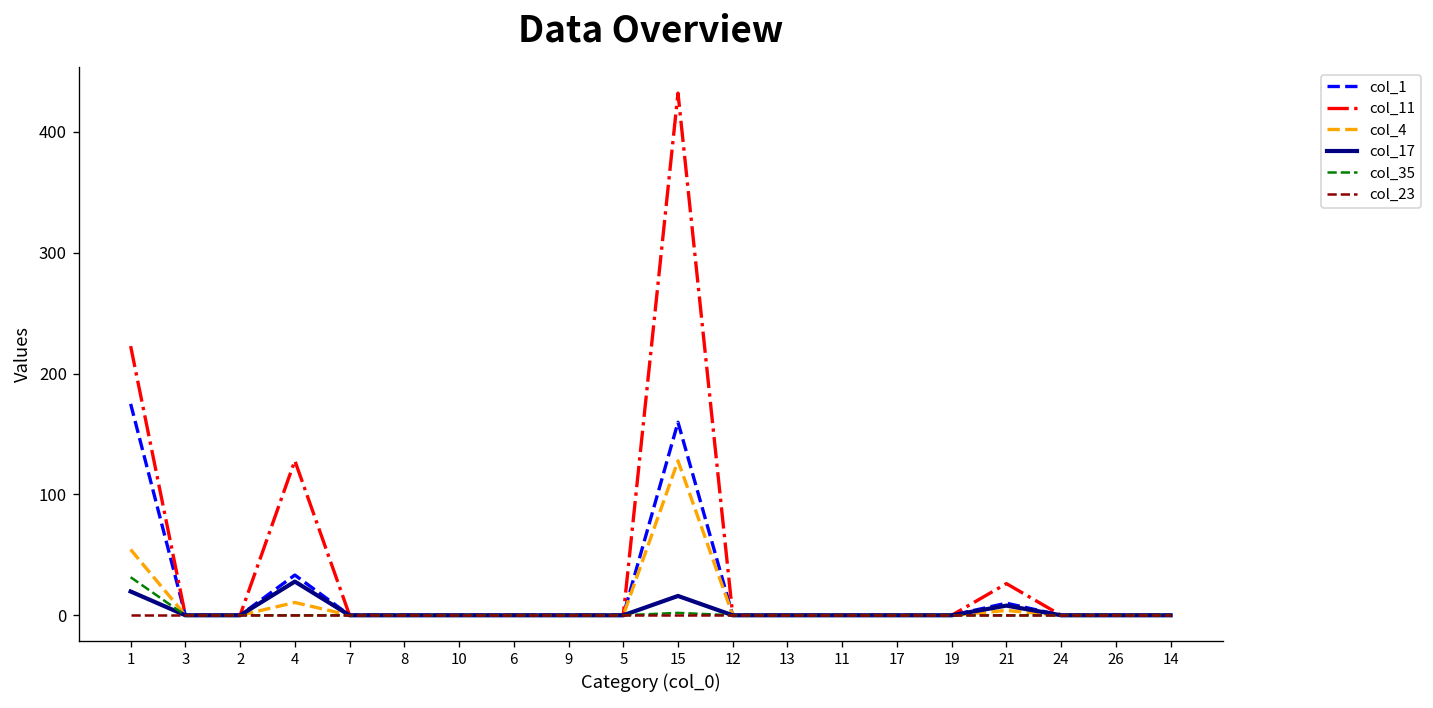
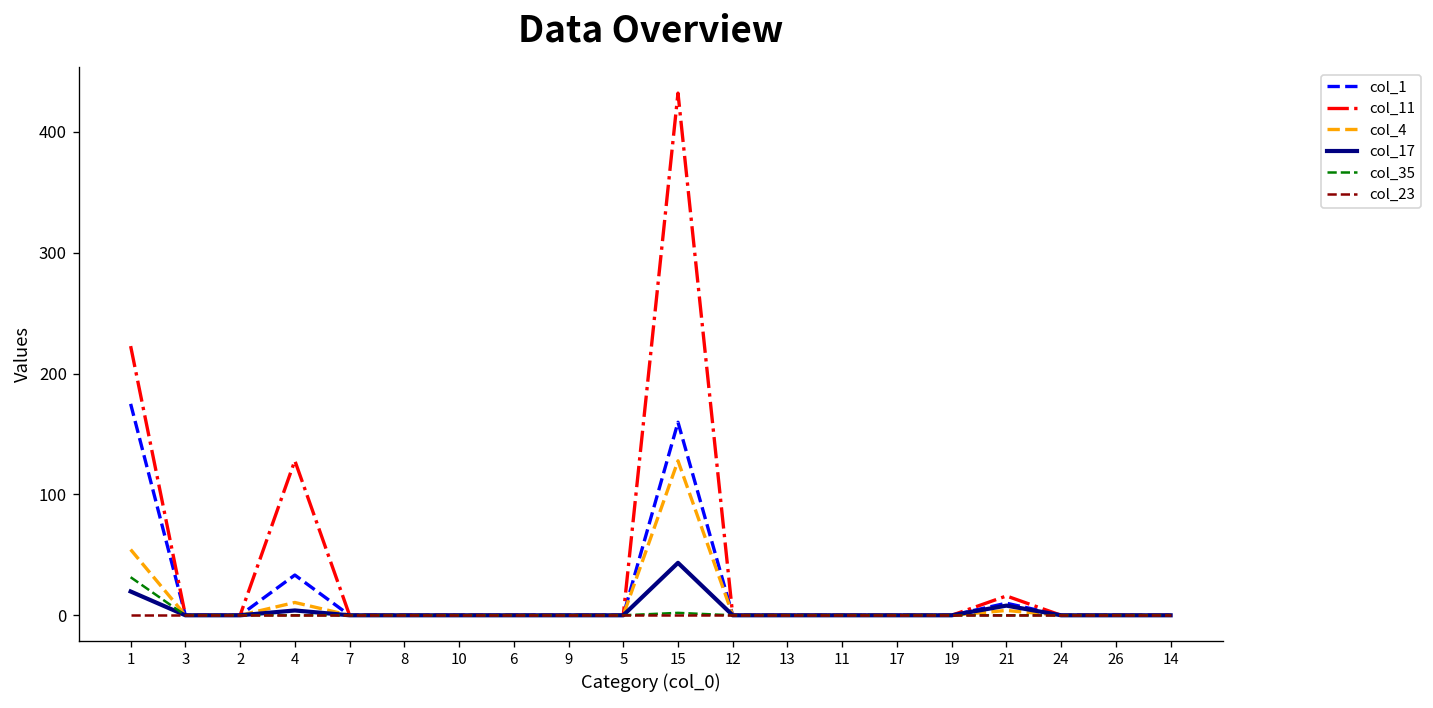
col_17, 4: 28 -> 4
col_17, 15: 16 -> 43
col_11, 21: 26 -> 16
